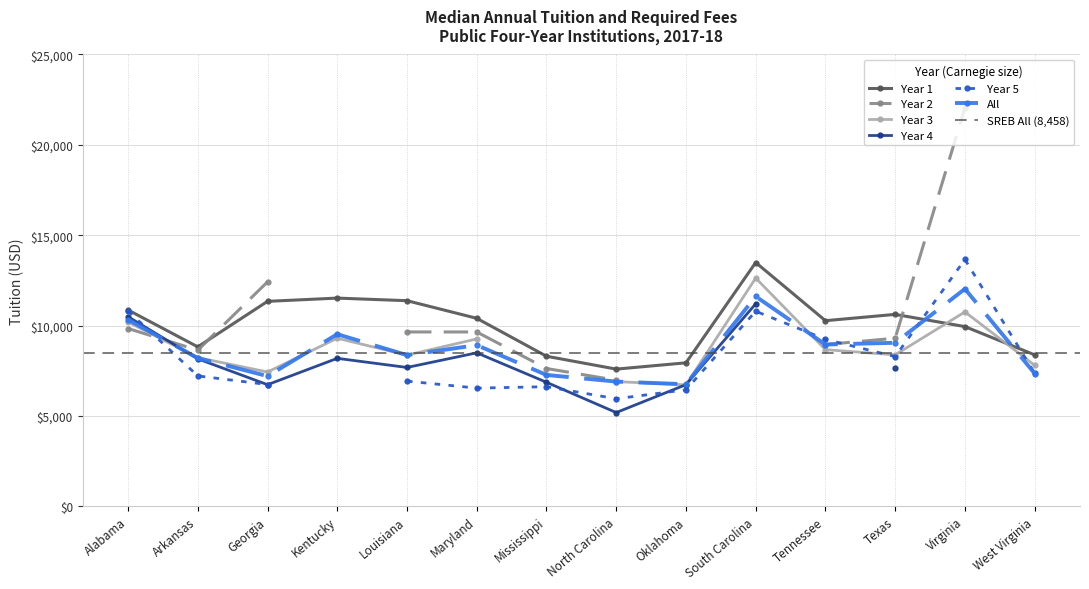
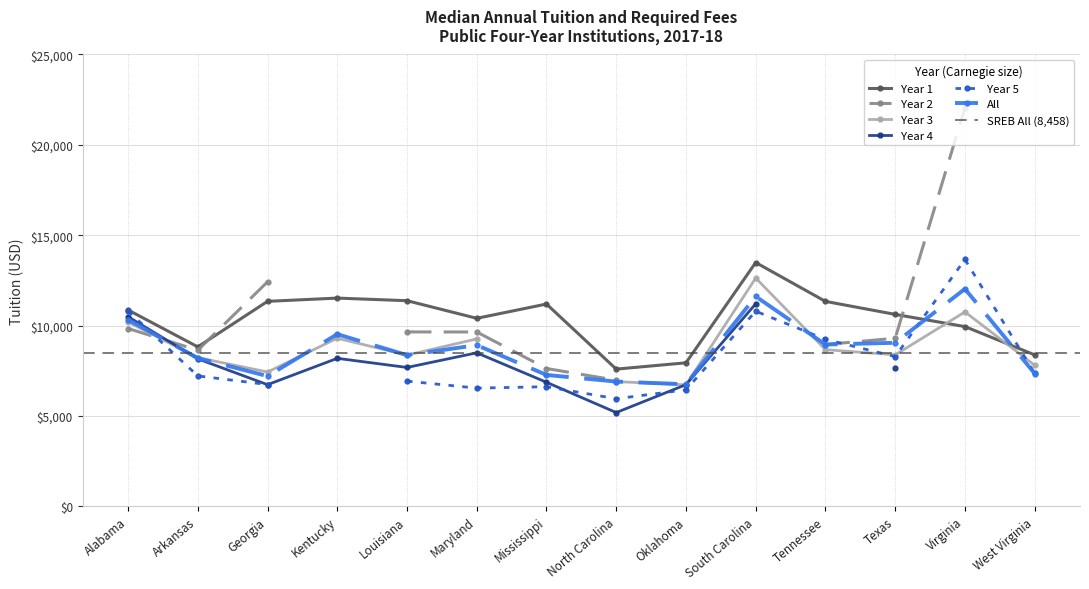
Year 1, Mississippi: $8,300 -> $11,200
Year 1, Tennessee: $10,300 -> $11,300
